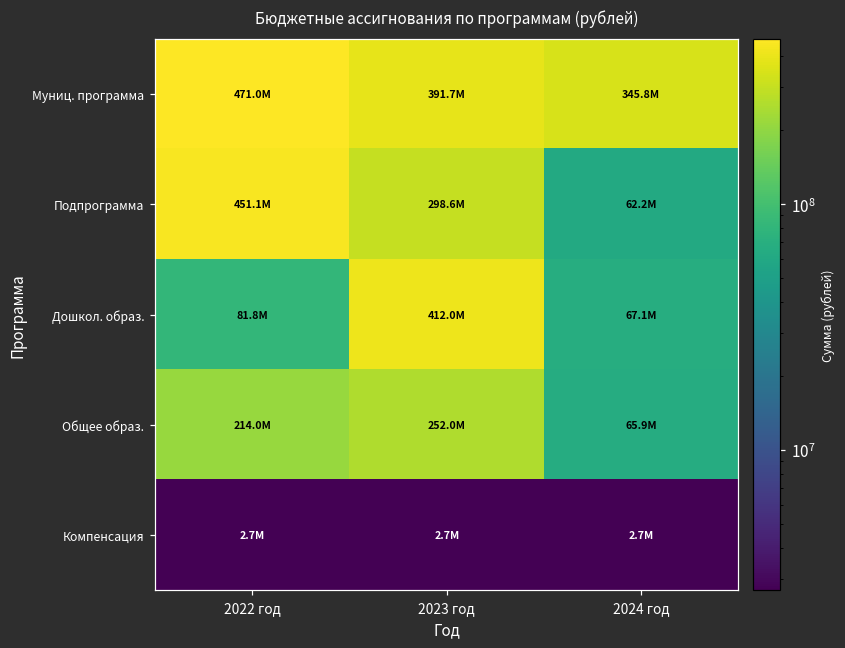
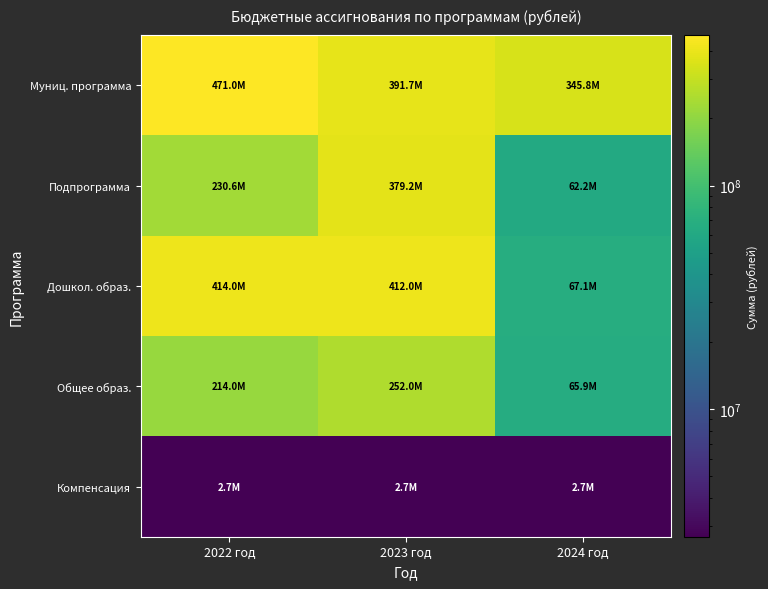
Подпрограмма, 2022 год: 451.1M -> 230.6M
Подпрограмма, 2023 год: 298.6M -> 379.2M
Дошкол. образ., 2022 год: 81.8M -> 414.0M
